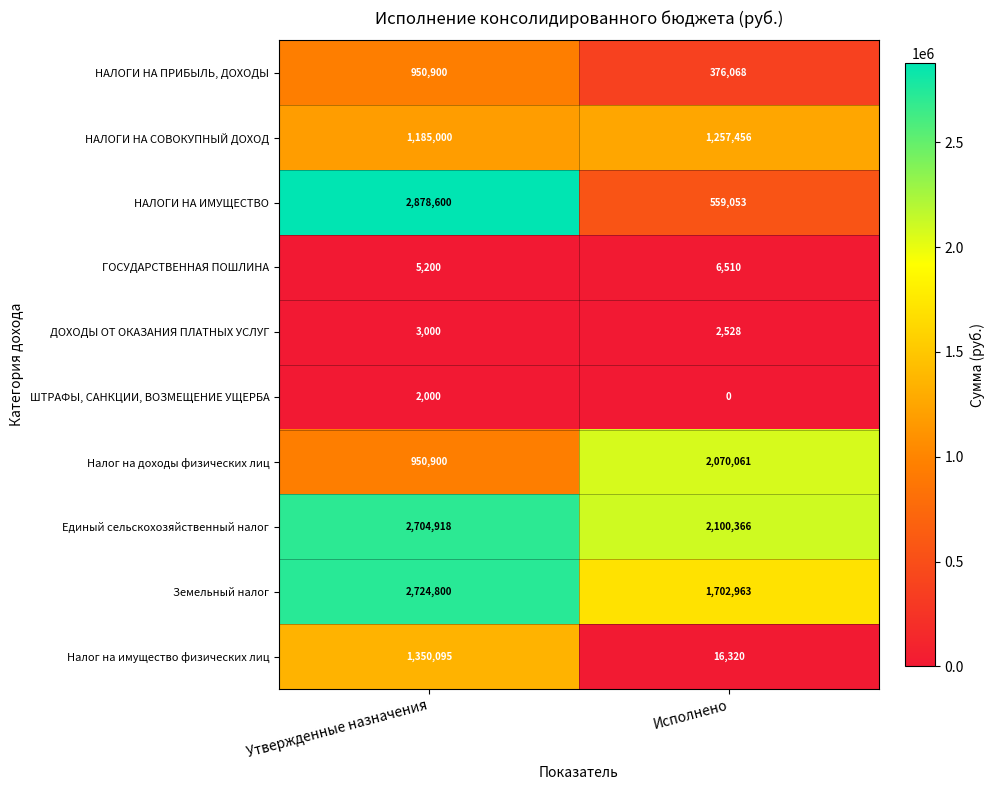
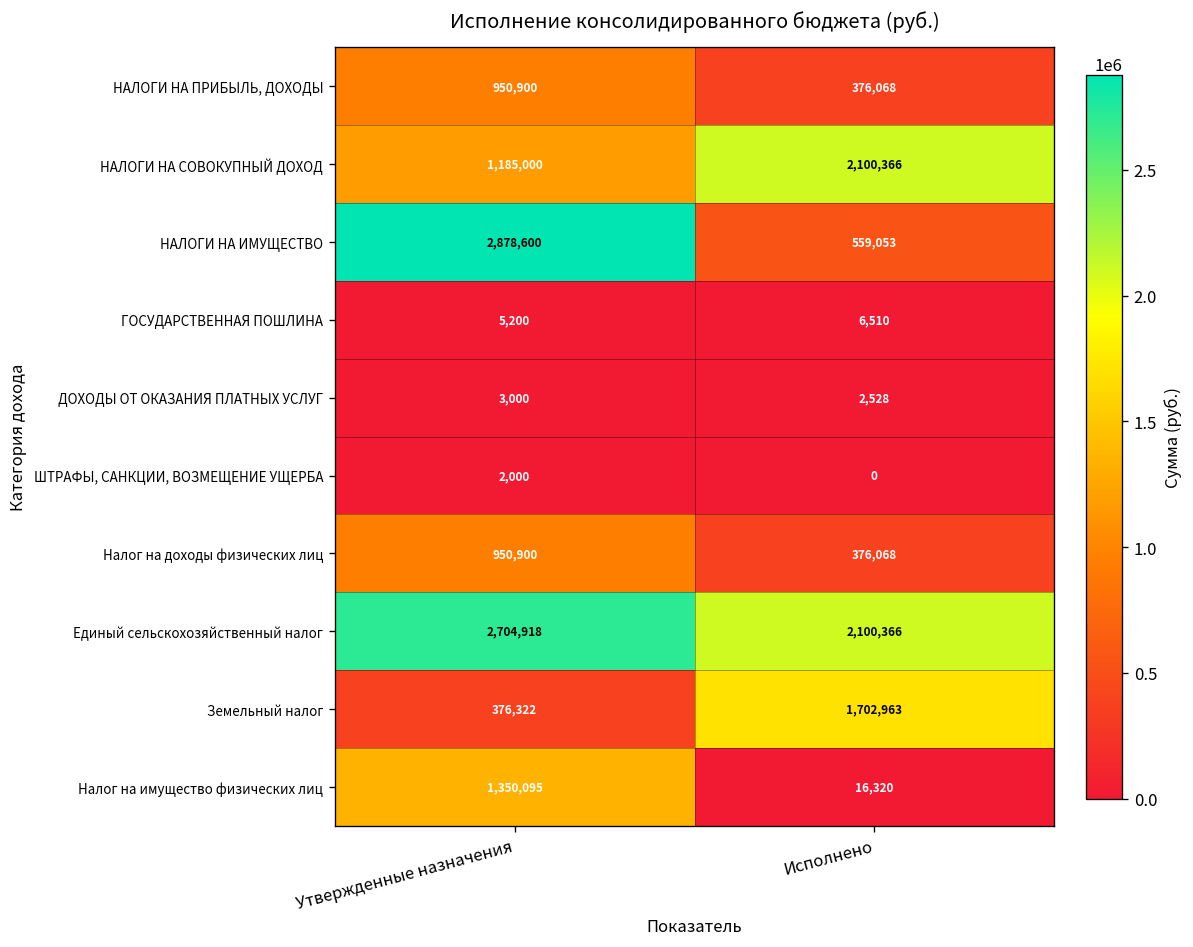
НАЛОГИ НА СОВОКУПНЫЙ ДОХОД, Исполнено: 1,257,456 -> 2,100,366
Налог на доходы физических лиц, Исполнено: 2,070,061 -> 376,068
Земельный налог, Утвержденные назначения: 2,724,800 -> 376,322
